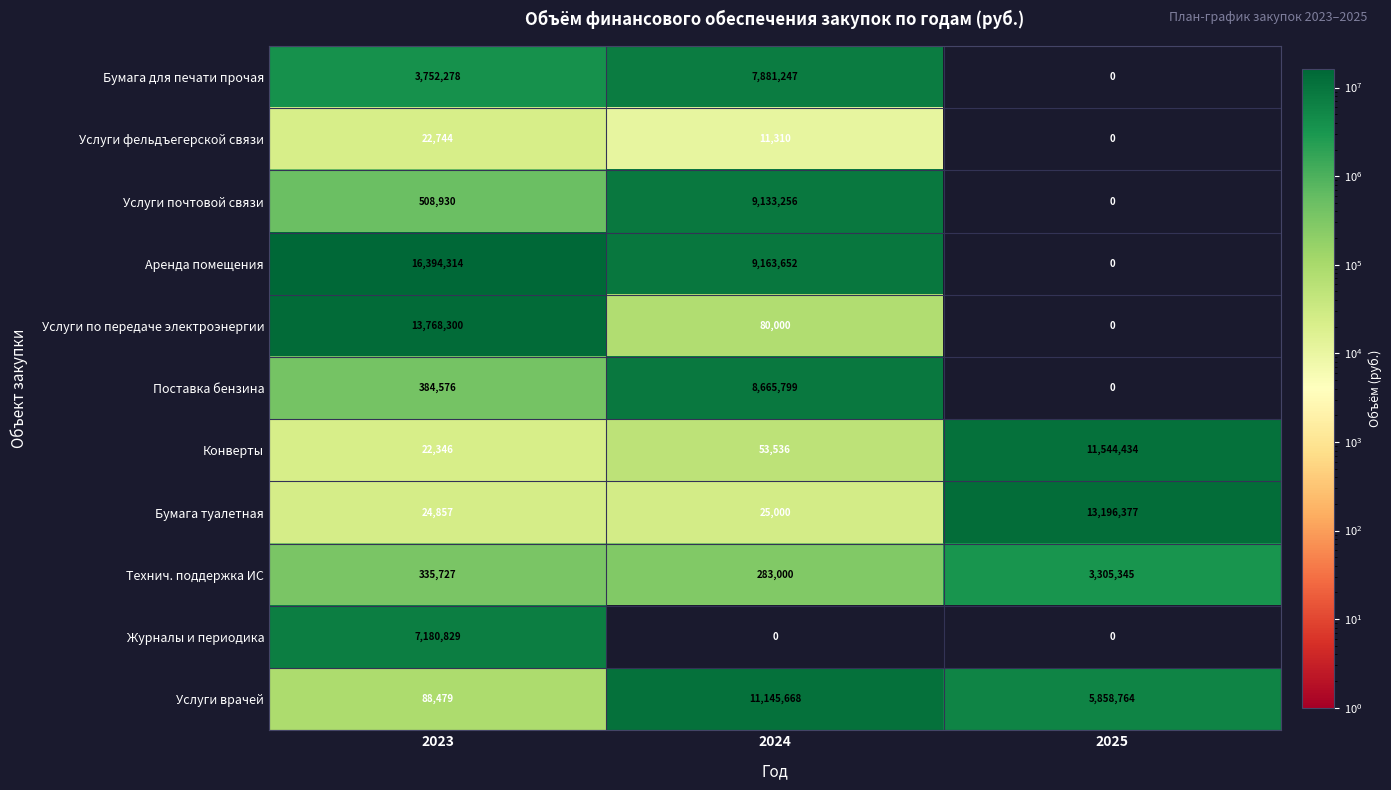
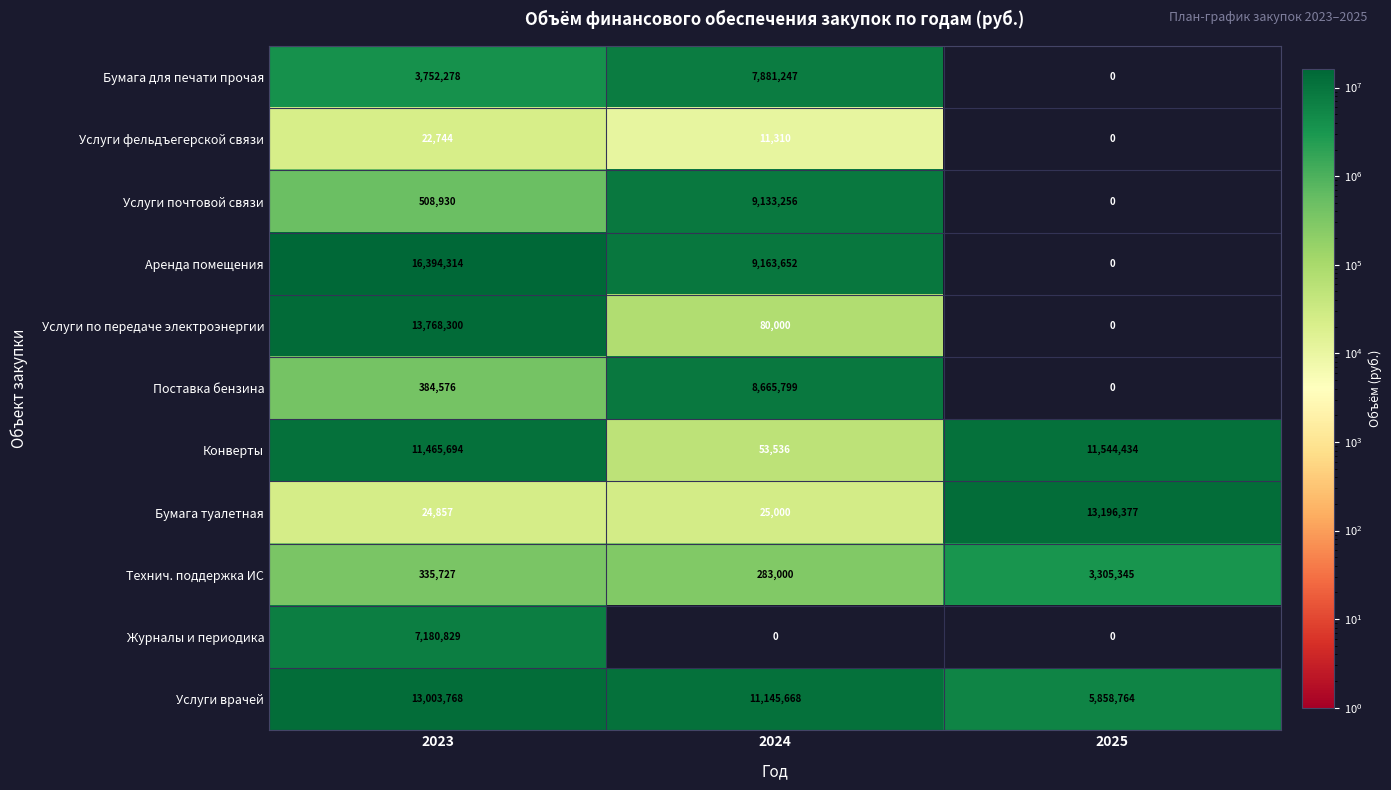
Конверты, 2023: 22,346 -> 11,465,694
Услуги врачей, 2023: 88,479 -> 13,003,768
